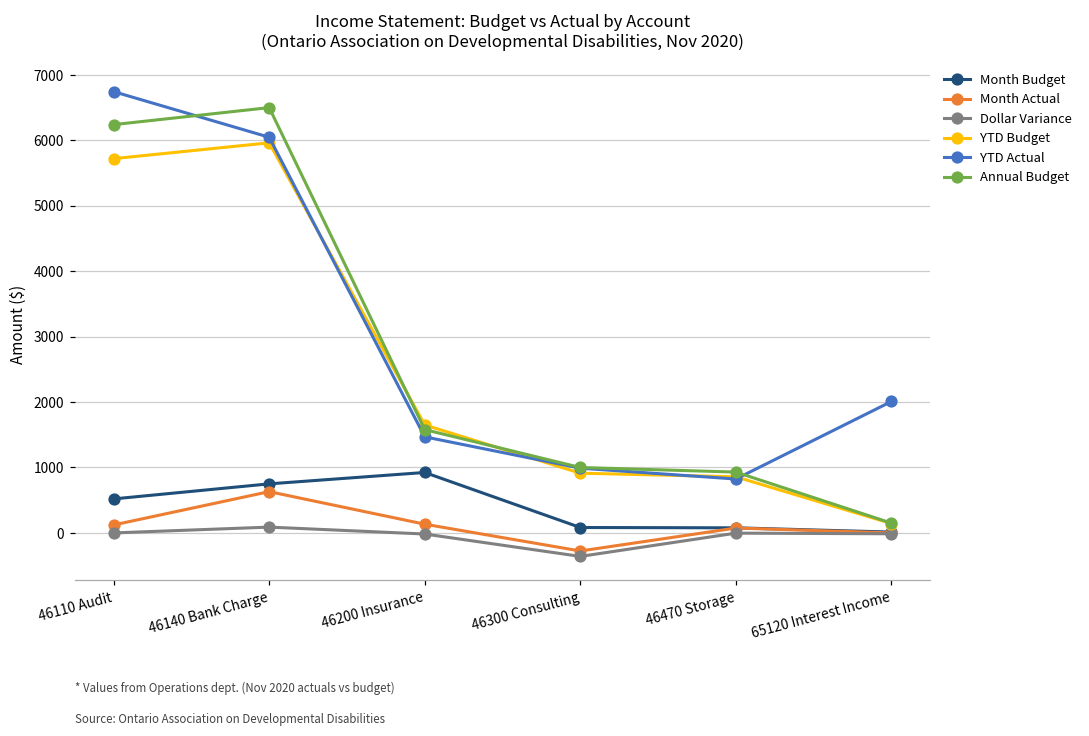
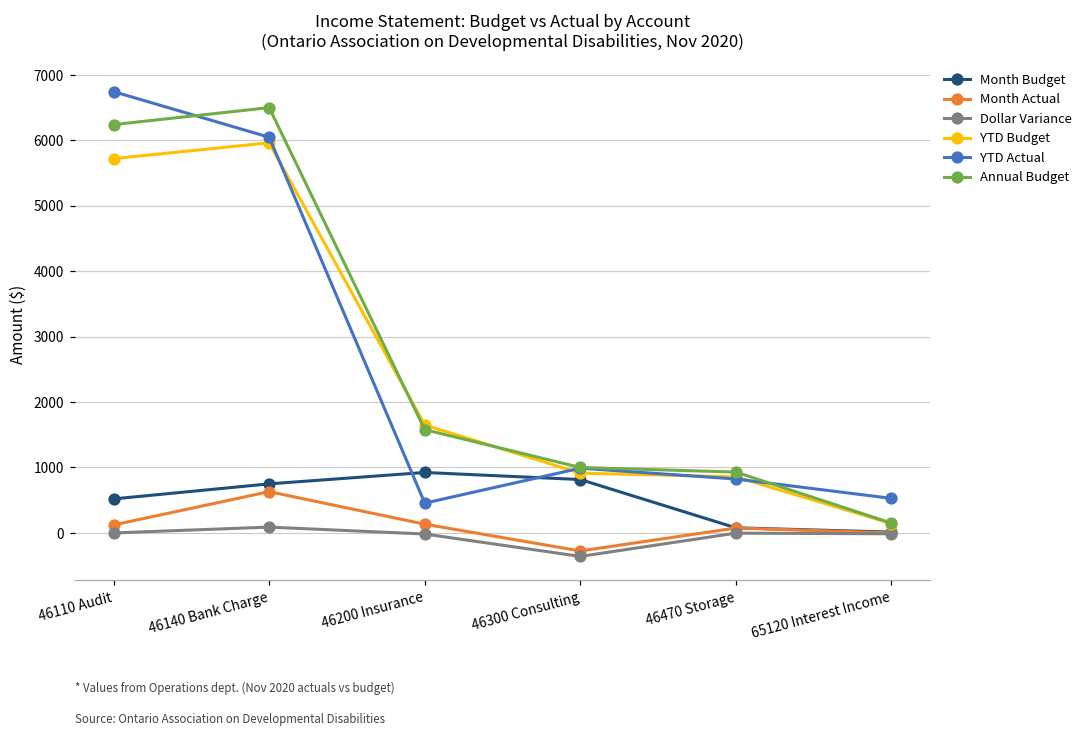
YTD Actual, 46200 Insurance: 1500 -> 500
Month Budget, 46300 Consulting: 100 -> 800
YTD Actual, 65120 Interest Income: 2000 -> 500
